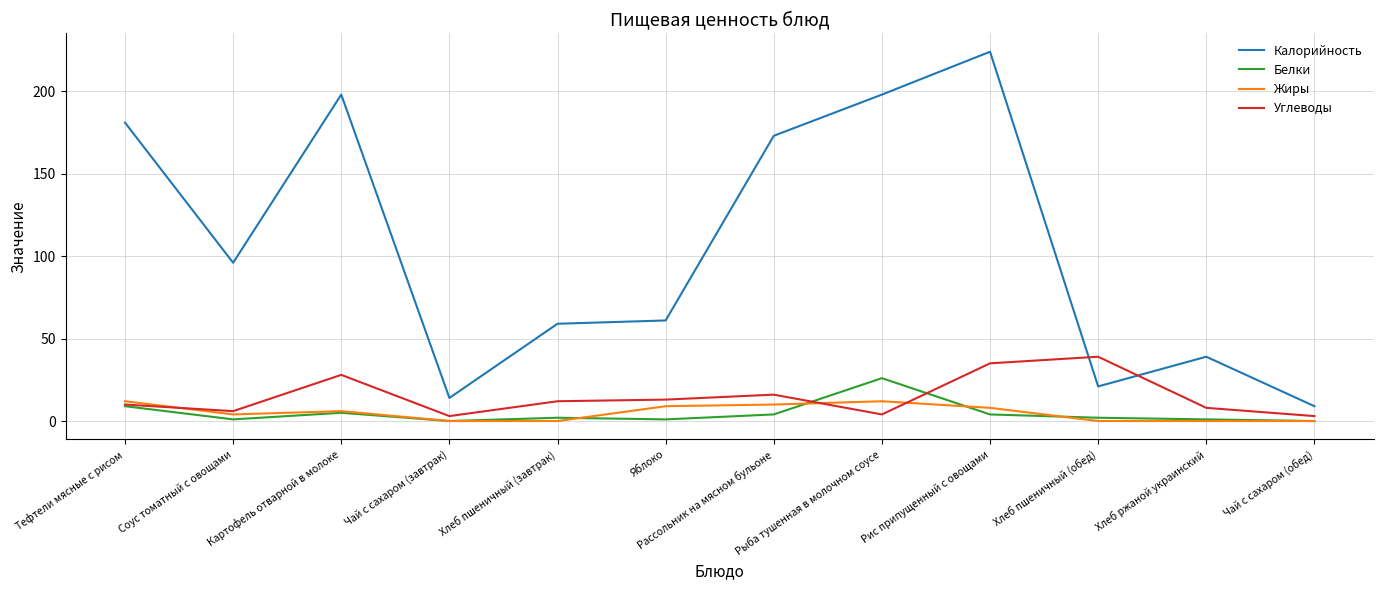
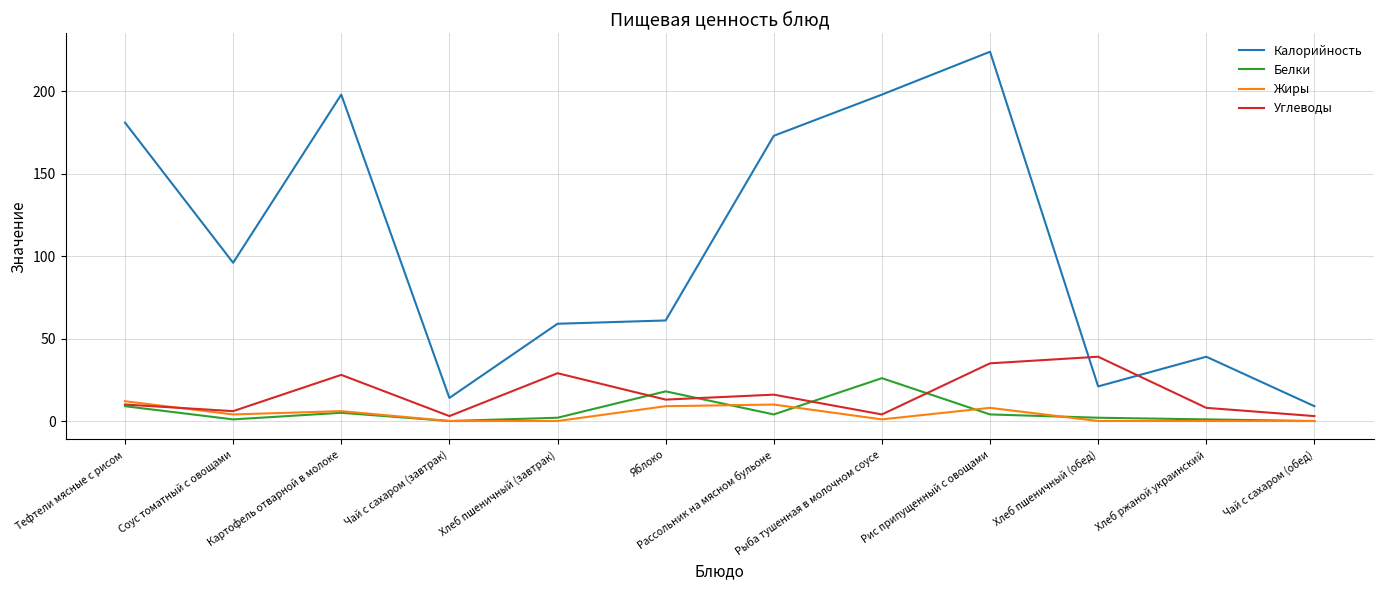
Углеводы, Хлеб пшеничный (завтрак): 12 -> 29
Белки, Яблоко: 1 -> 18
Жиры, Рыба тушенная в молочном соусе: 12 -> 1
